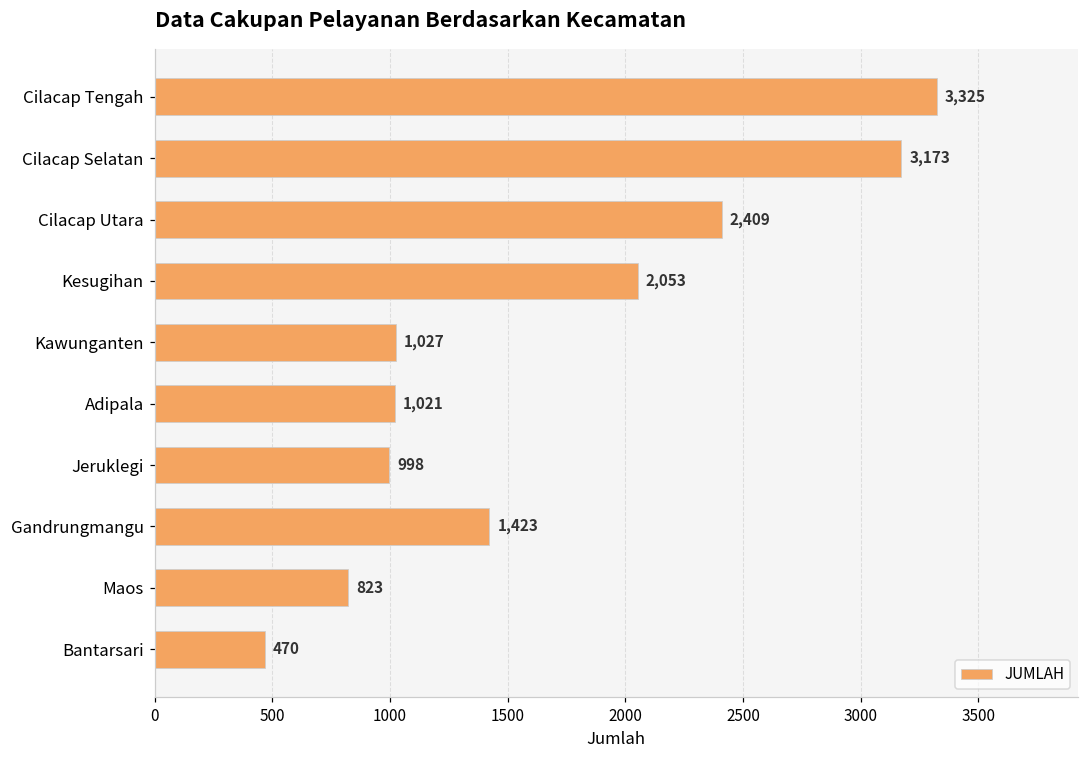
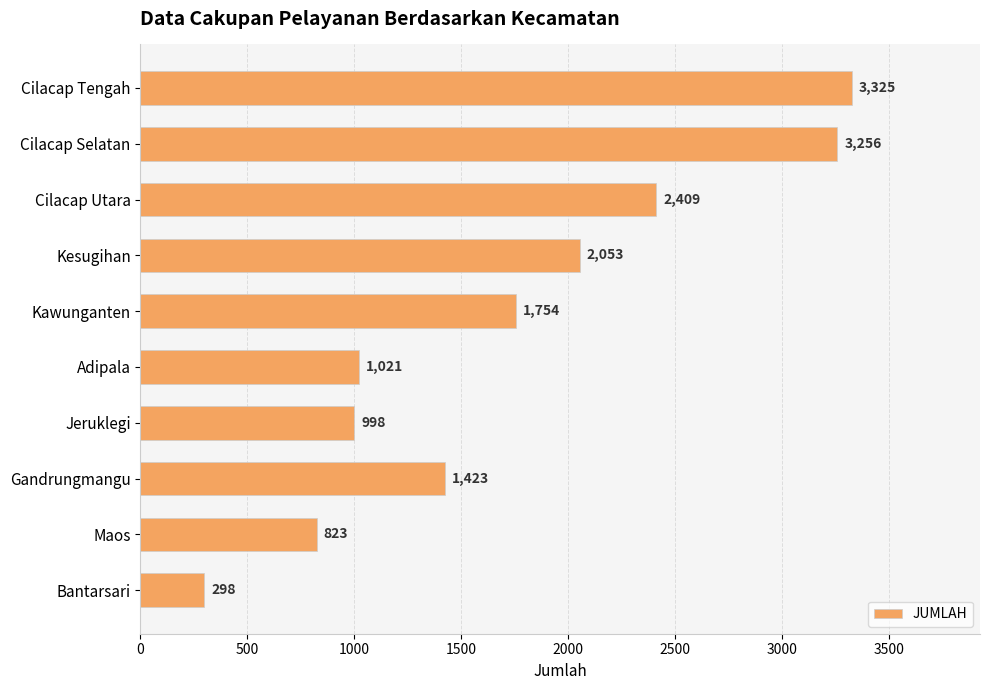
Cilacap Selatan: 3,173 -> 3,256
Kawunganten: 1,027 -> 1,754
Bantarsari: 470 -> 298
